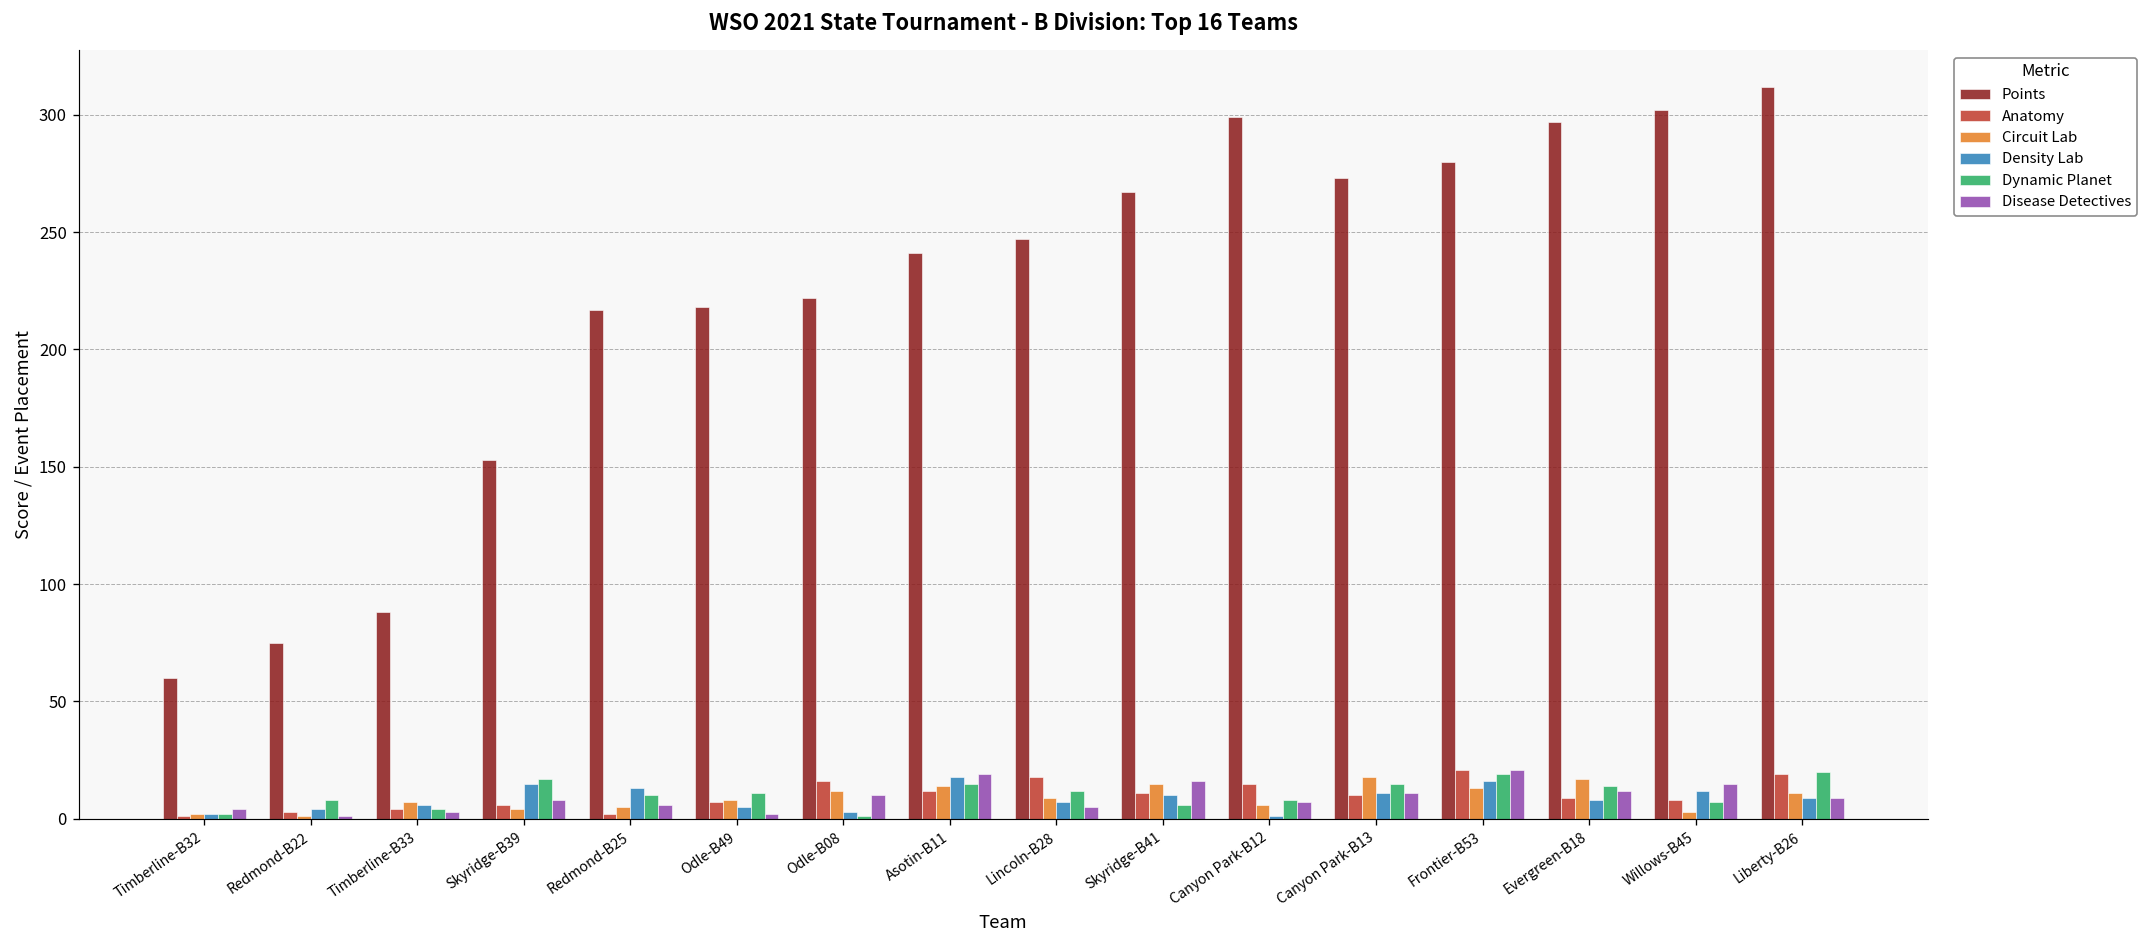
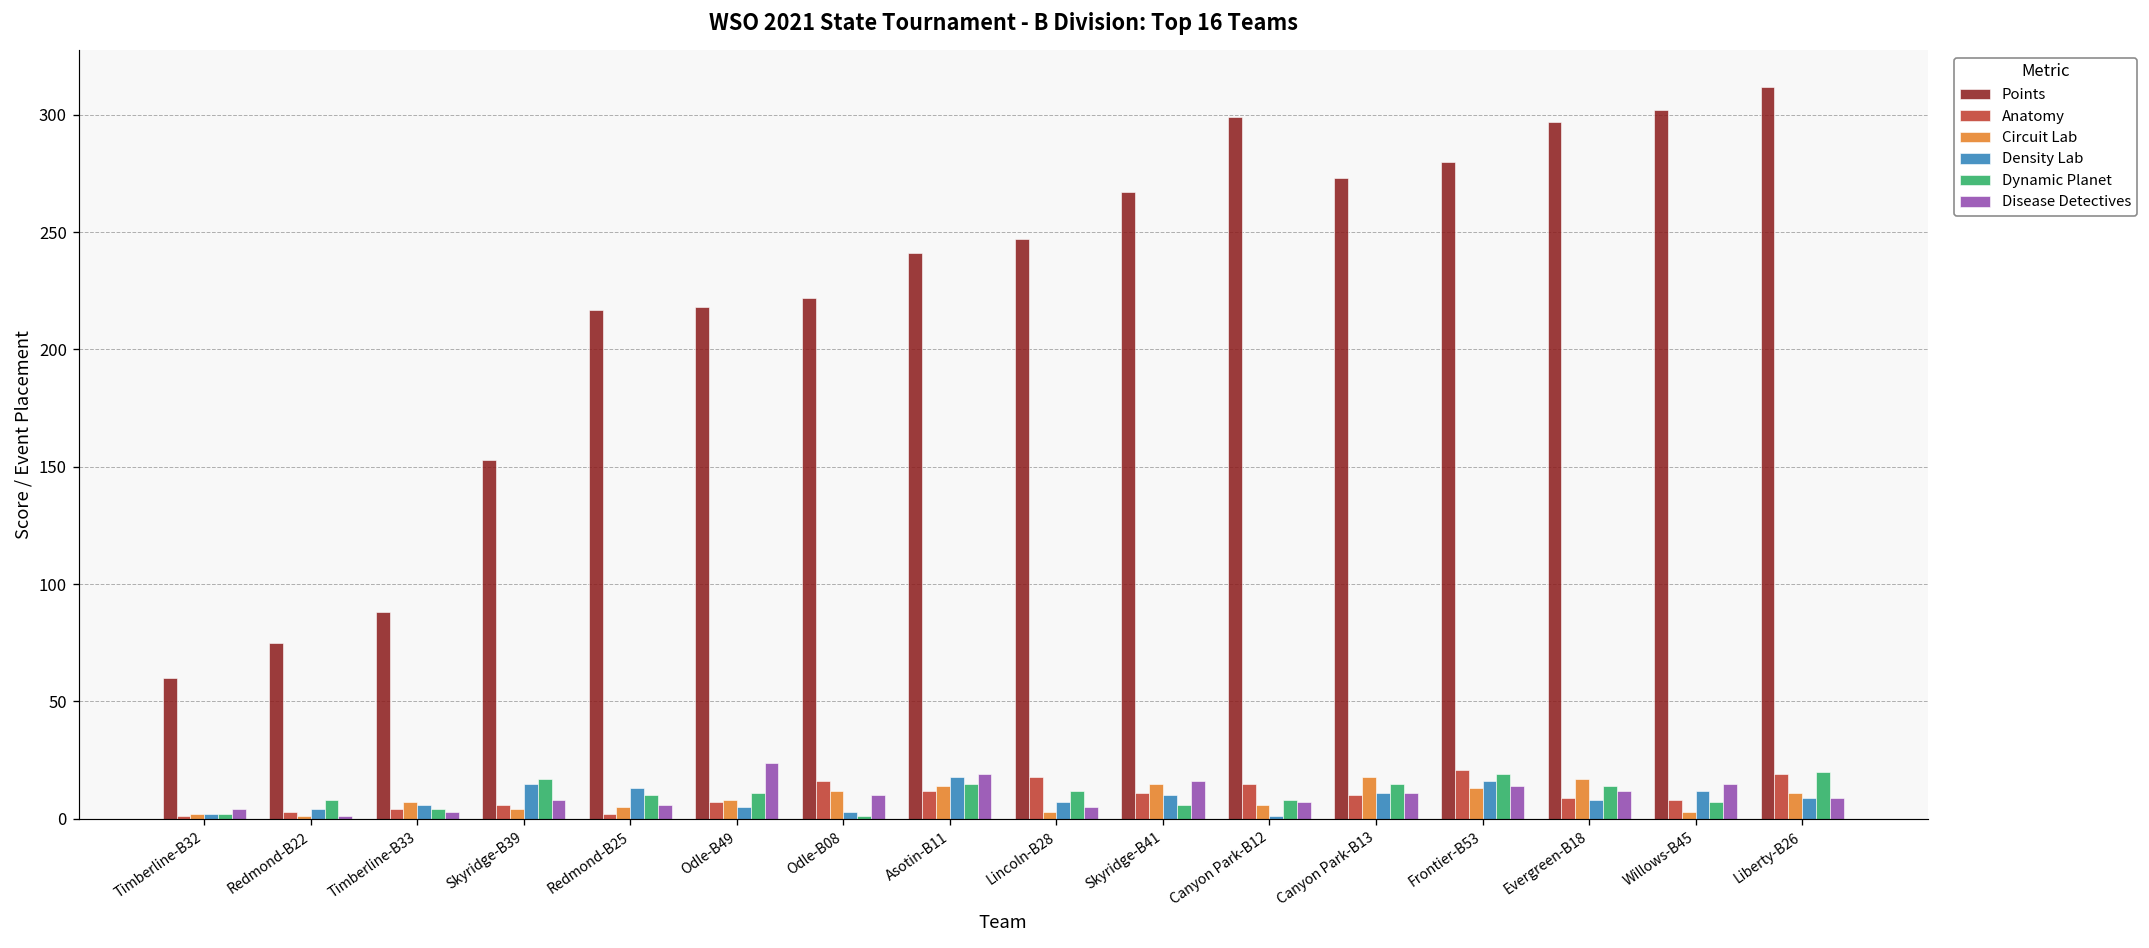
Disease Detectives, Odle-B49: 2 -> 24
Circuit Lab, Lincoln-B28: 9 -> 3
Disease Detectives, Frontier-B53: 21 -> 14
